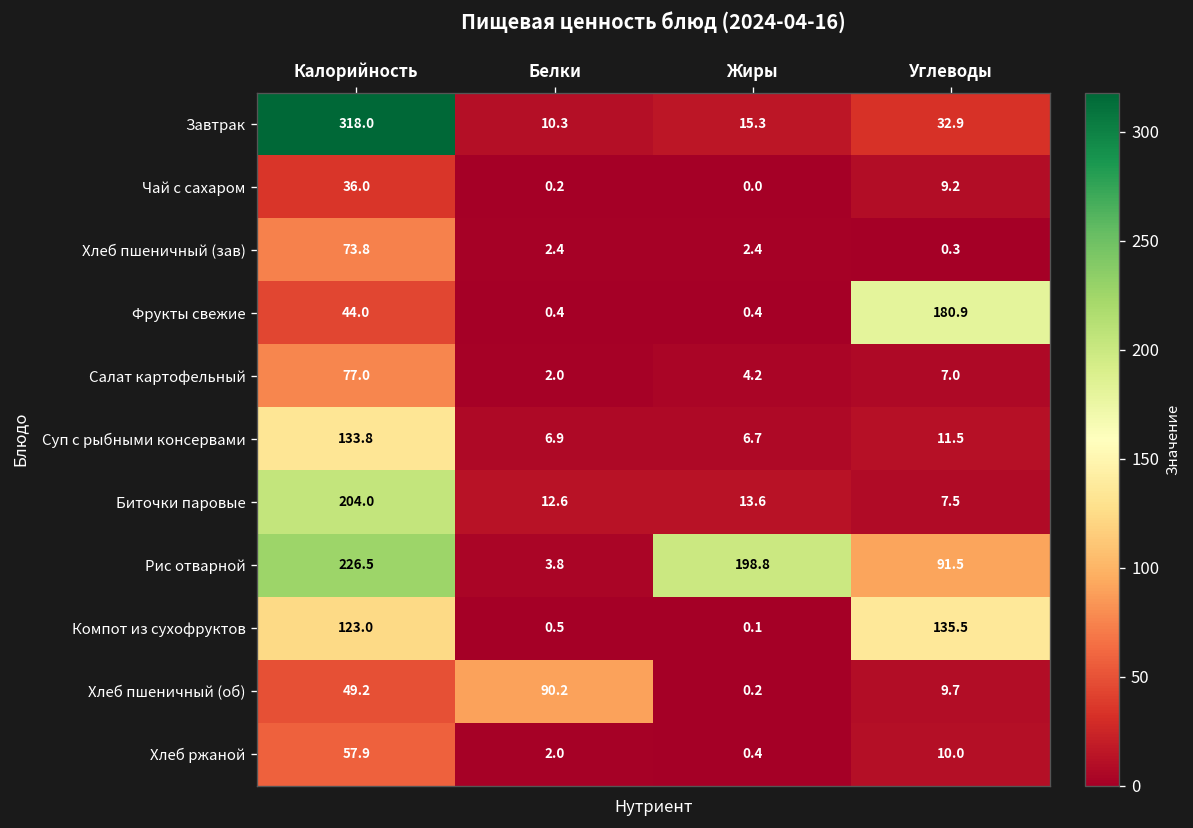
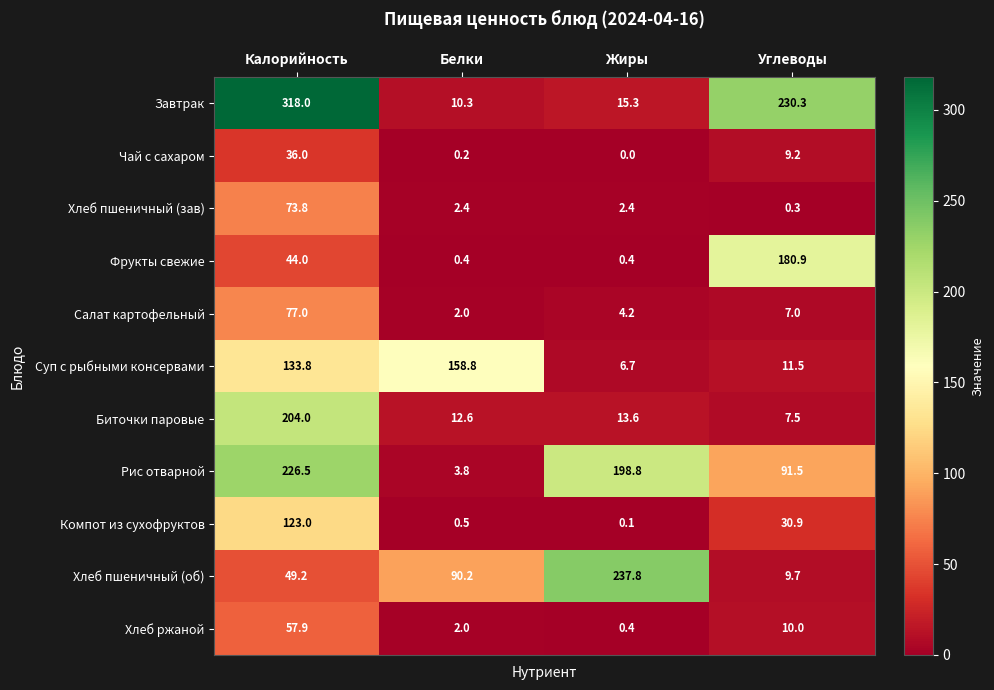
Завтрак, Углеводы: 32.9 -> 230.3
Суп с рыбными консервами, Белки: 6.9 -> 158.8
Компот из сухофруктов, Углеводы: 135.5 -> 30.9
Хлеб пшеничный (об), Жиры: 0.2 -> 237.8
